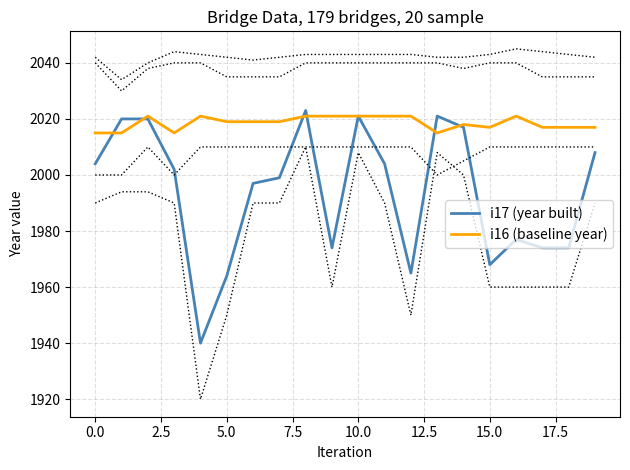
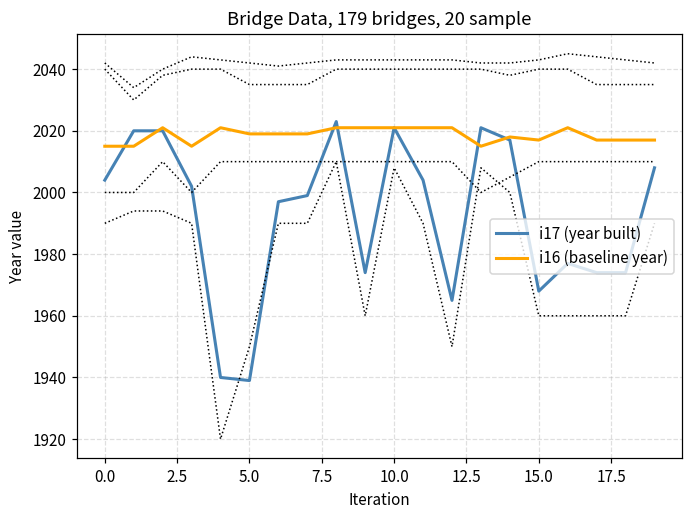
i17 (year built), 5.0: 1964 -> 1939
